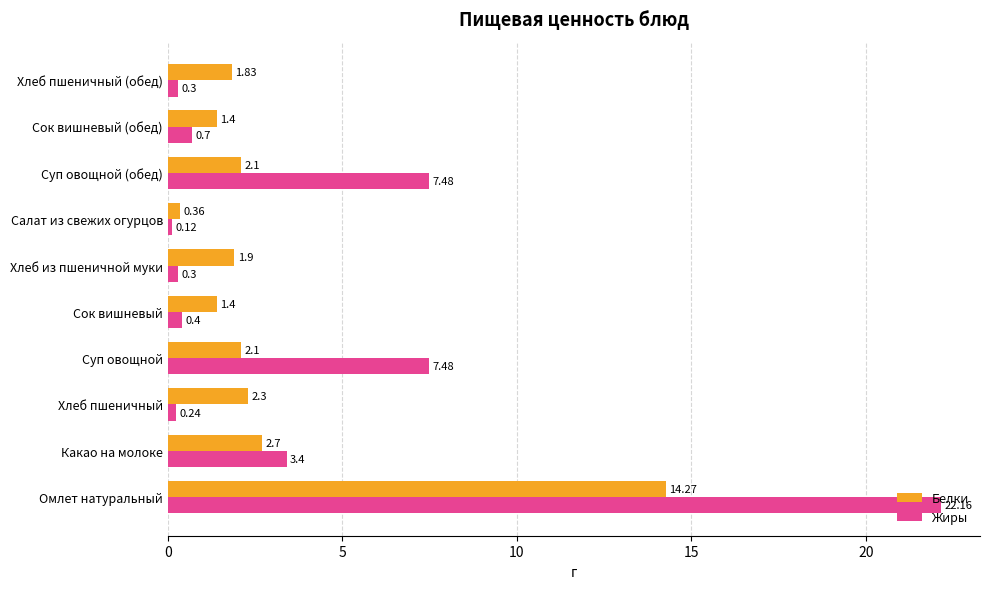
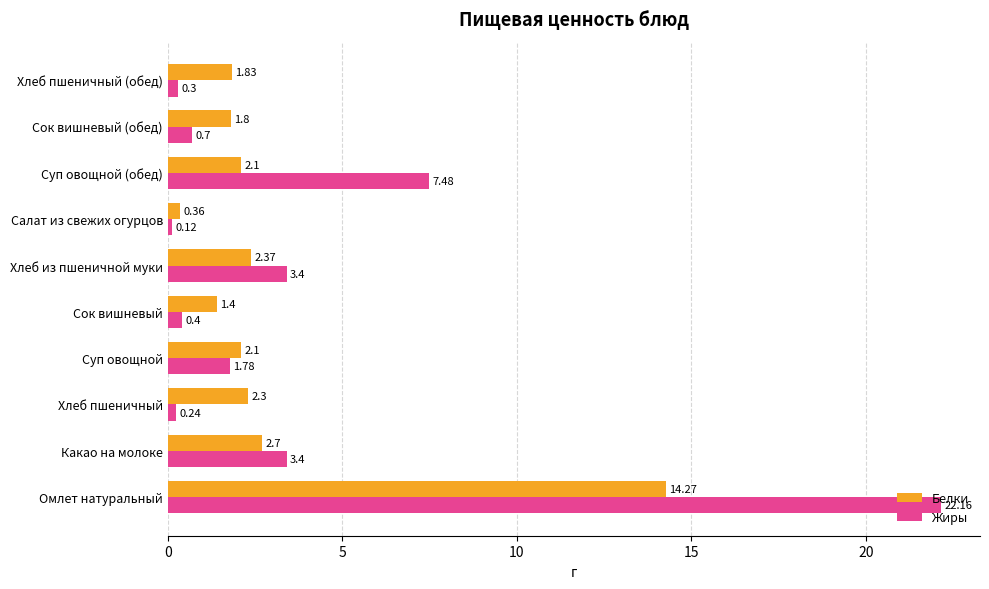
Белки, Сок вишневый (обед): 1.4 -> 1.8
Белки, Хлеб из пшеничной муки: 1.9 -> 2.37
Жиры, Хлеб из пшеничной муки: 0.3 -> 3.4
Жиры, Суп овощной: 7.48 -> 1.78
